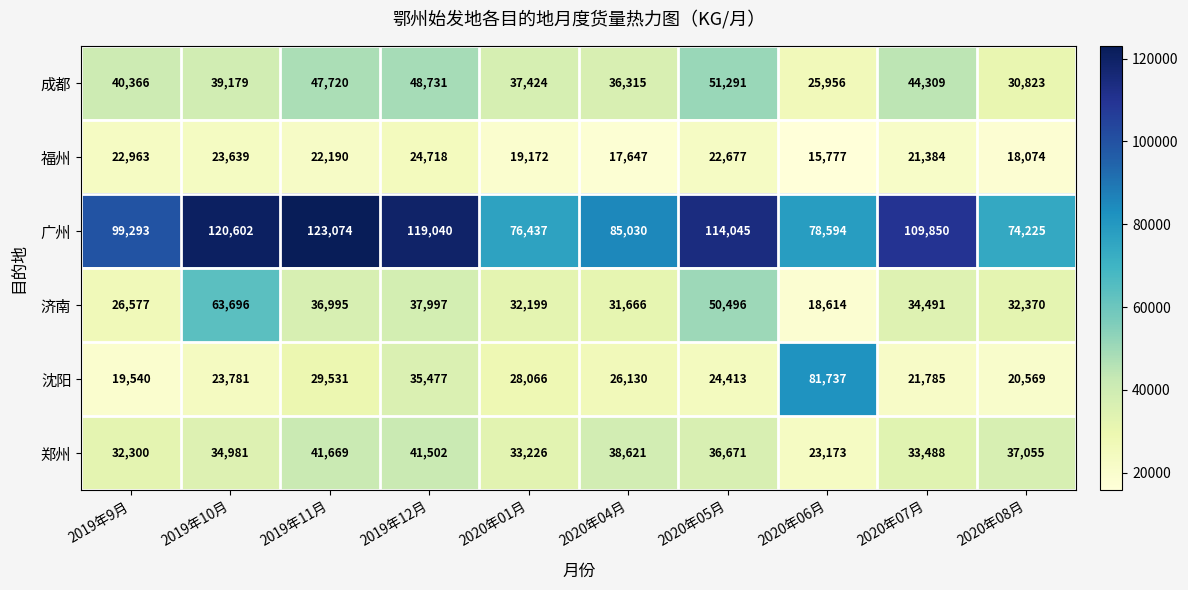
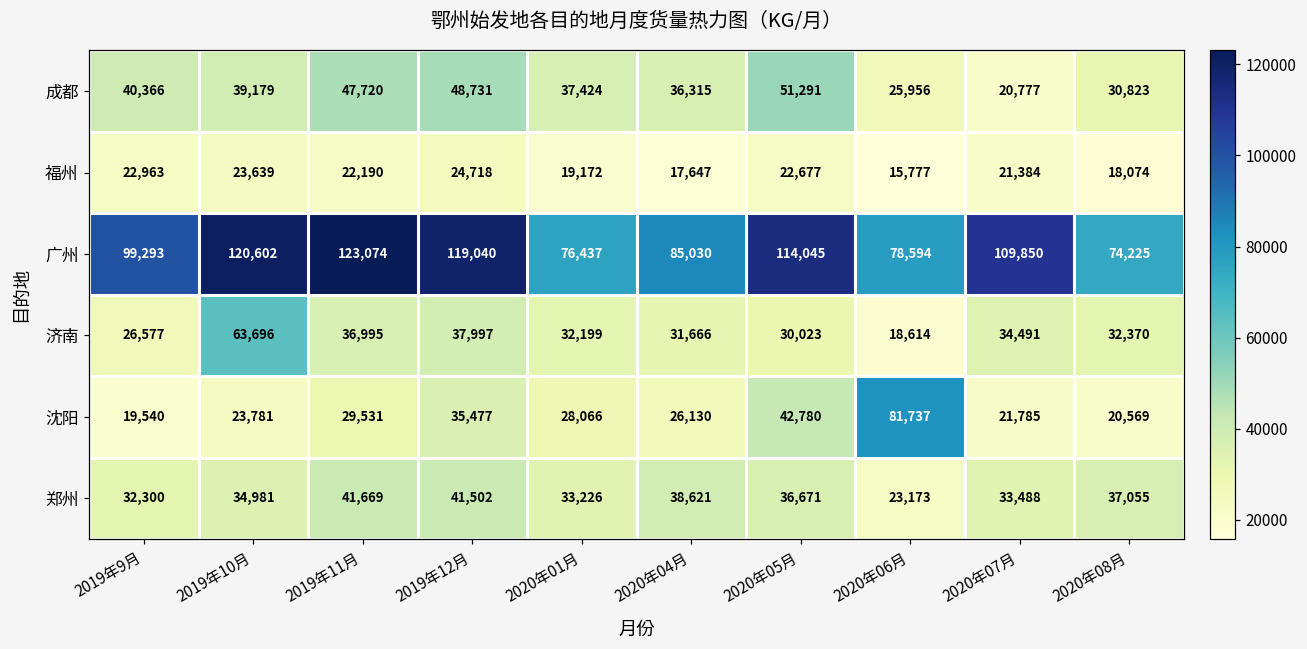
成都, 2020年07月: 44,309 -> 20,777
济南, 2020年05月: 50,496 -> 30,023
沈阳, 2020年05月: 24,413 -> 42,780
